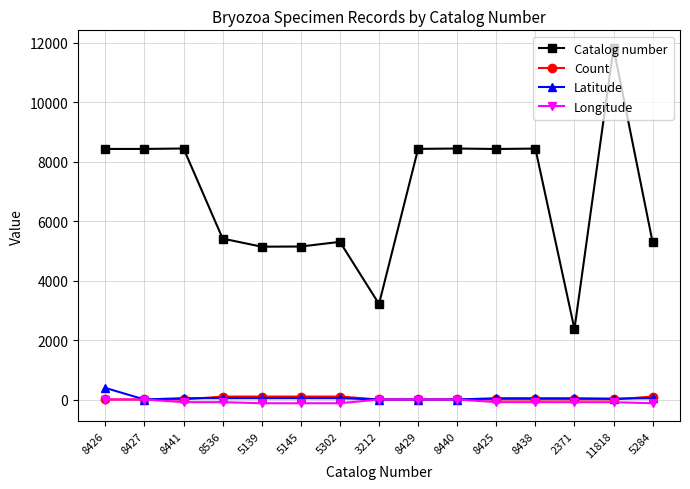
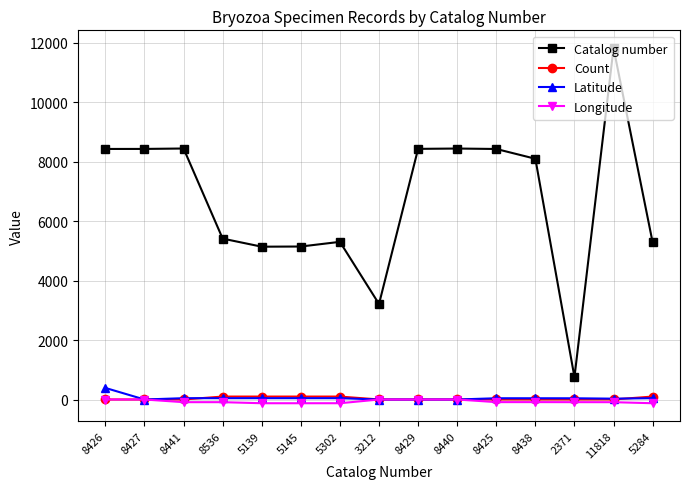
Catalog number, 8438: 8400 -> 8100
Catalog number, 2371: 2400 -> 800
